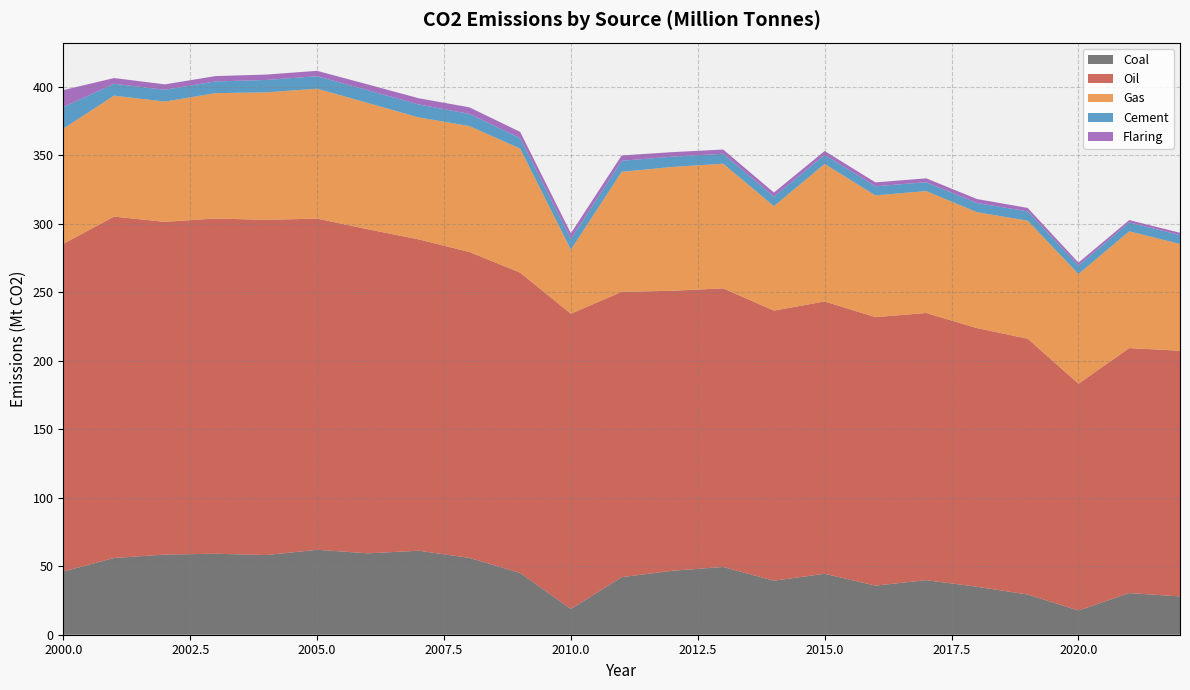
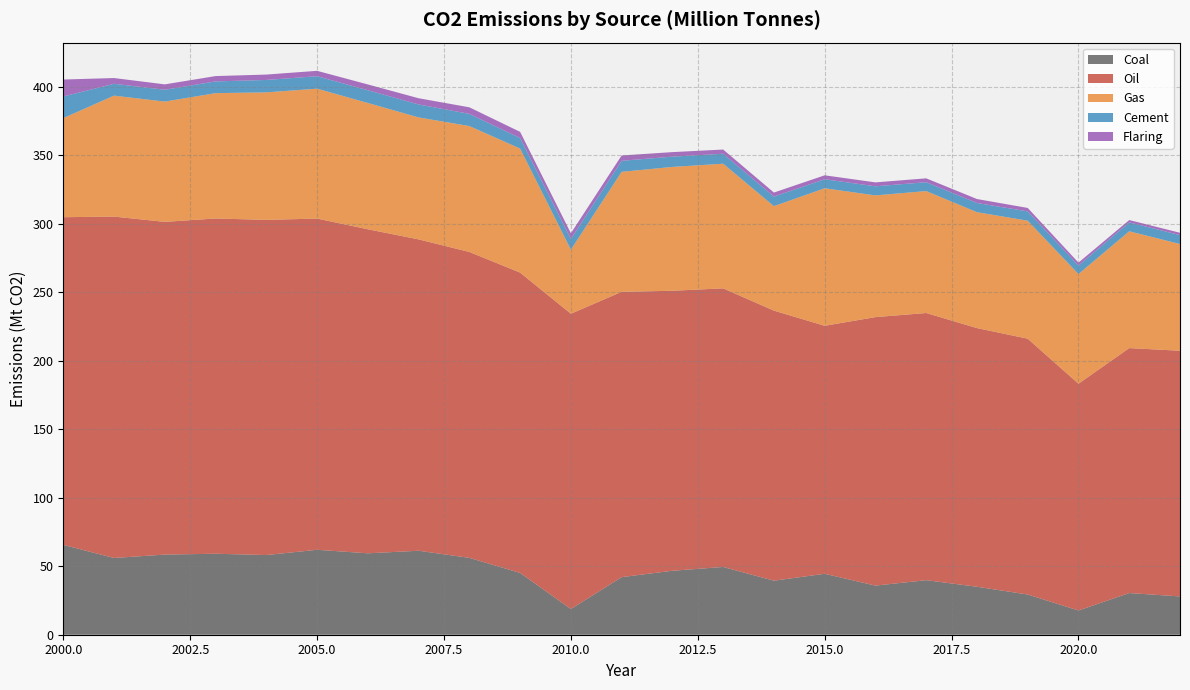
Coal, 2000.0: 46 -> 66
Gas, 2000.0: 84 -> 72
Oil, 2015.0: 199 -> 181
